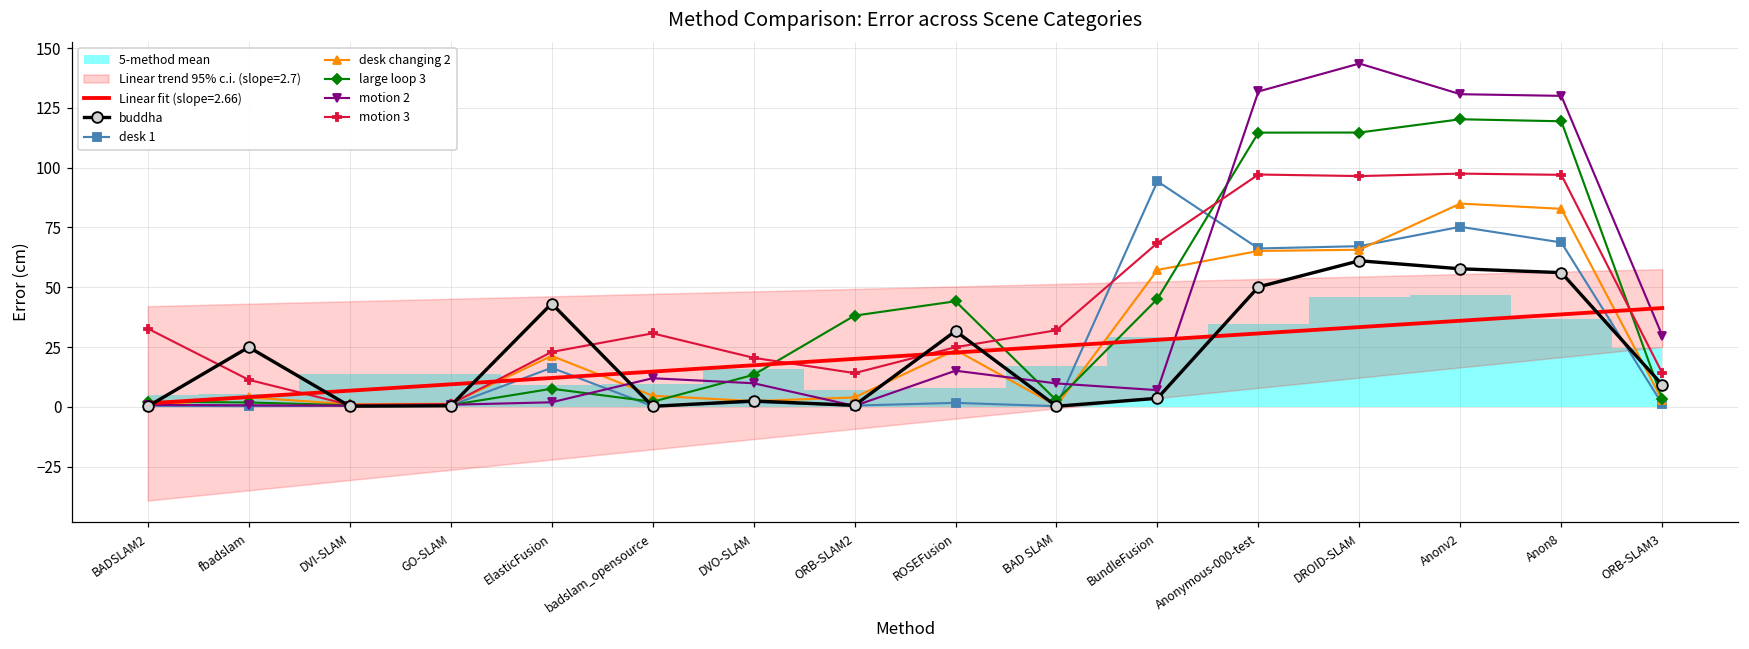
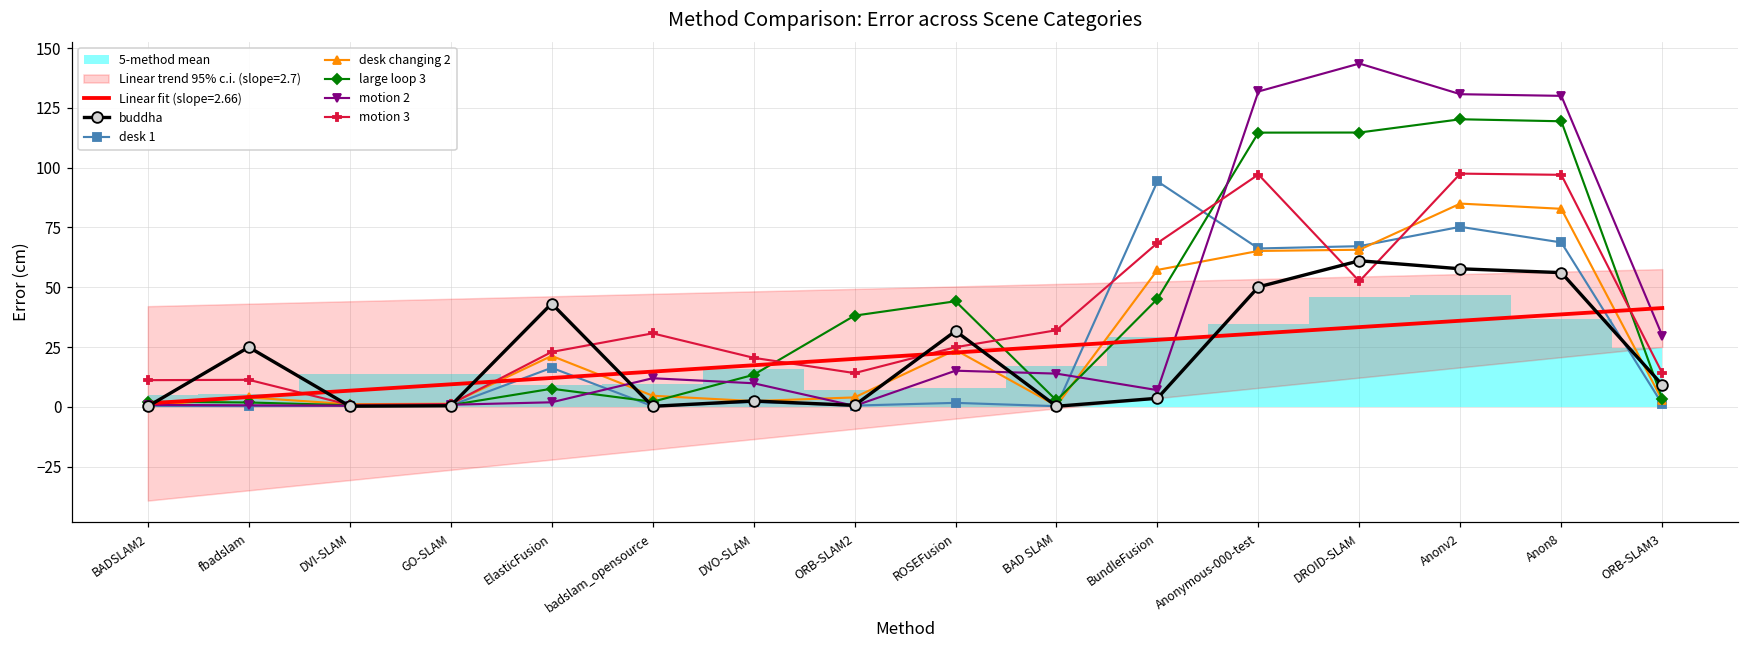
motion 3, BADSLAM2: 33 -> 11
motion 2, BAD SLAM: 10 -> 14
motion 3, DROID-SLAM: 97 -> 53
